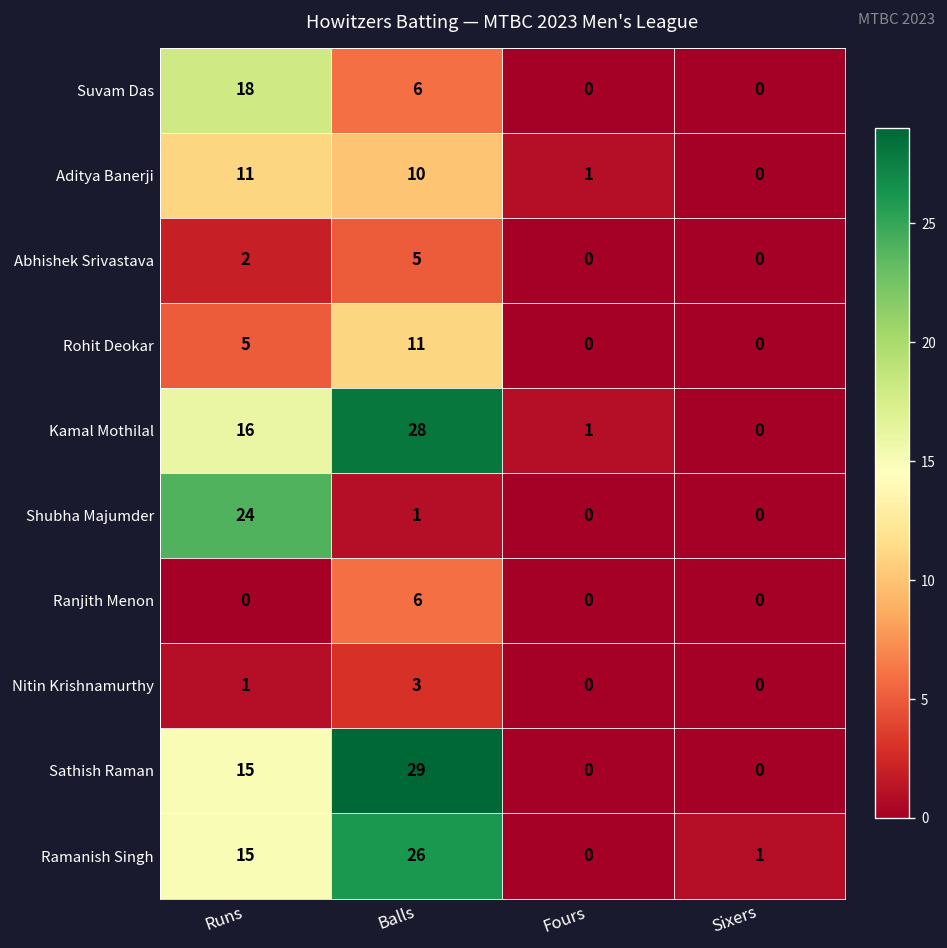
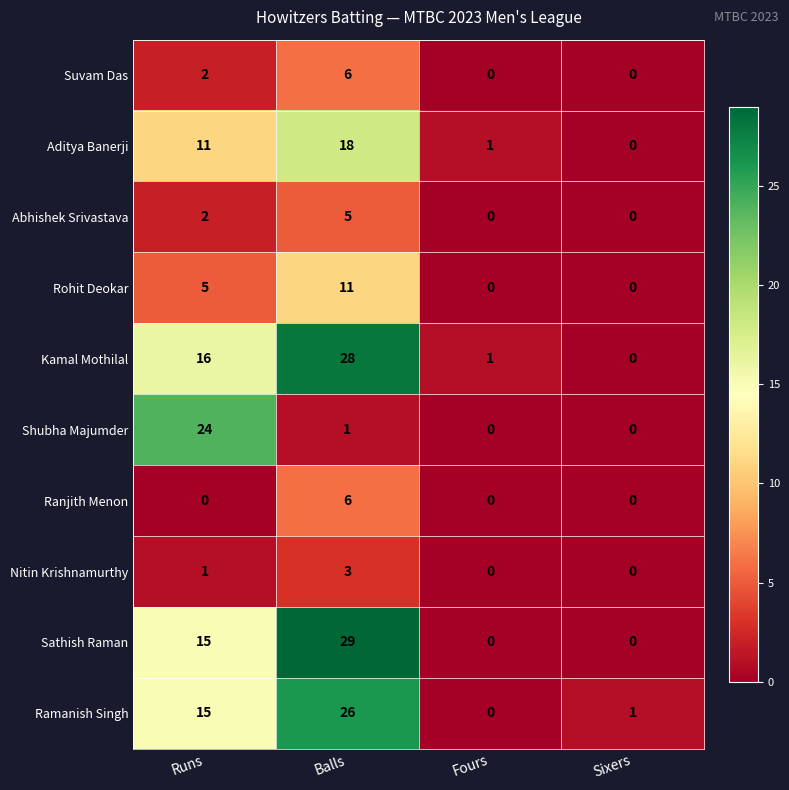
Suvam Das, Runs: 18 -> 2
Aditya Banerji, Balls: 10 -> 18
